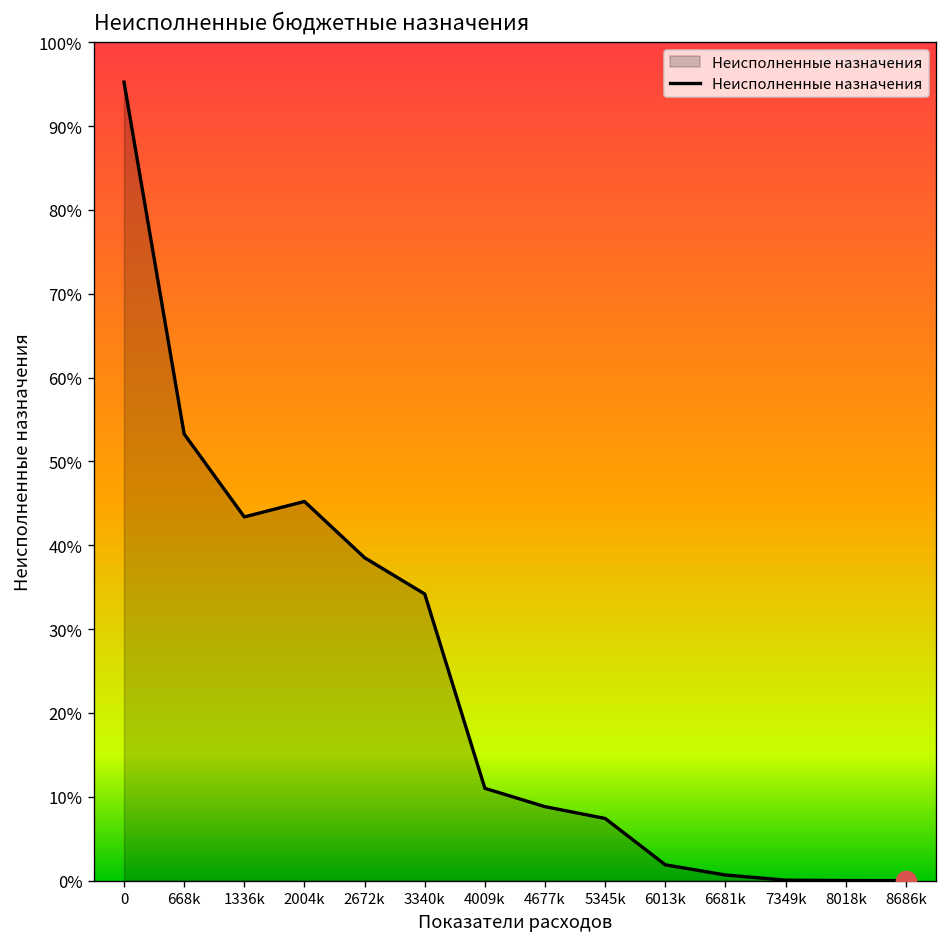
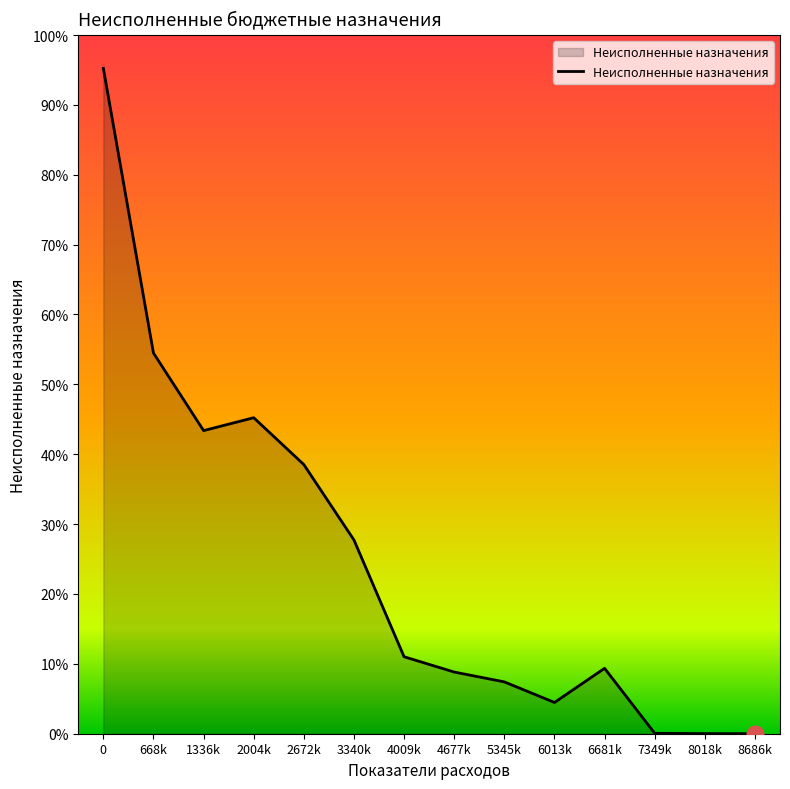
Неисполненные назначения, 668k: 53% -> 54%
Неисполненные назначения, 3340k: 34% -> 28%
Неисполненные назначения, 6013k: 2% -> 4%
Неисполненные назначения, 6681k: 1% -> 9%
